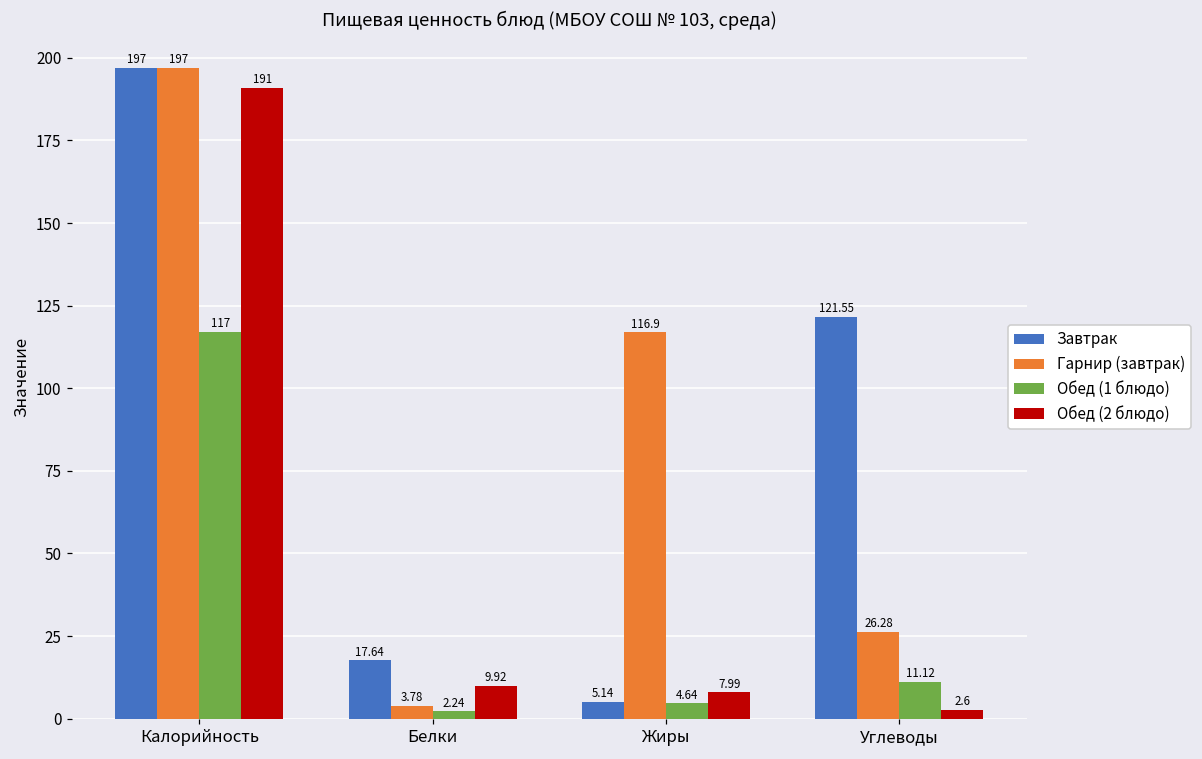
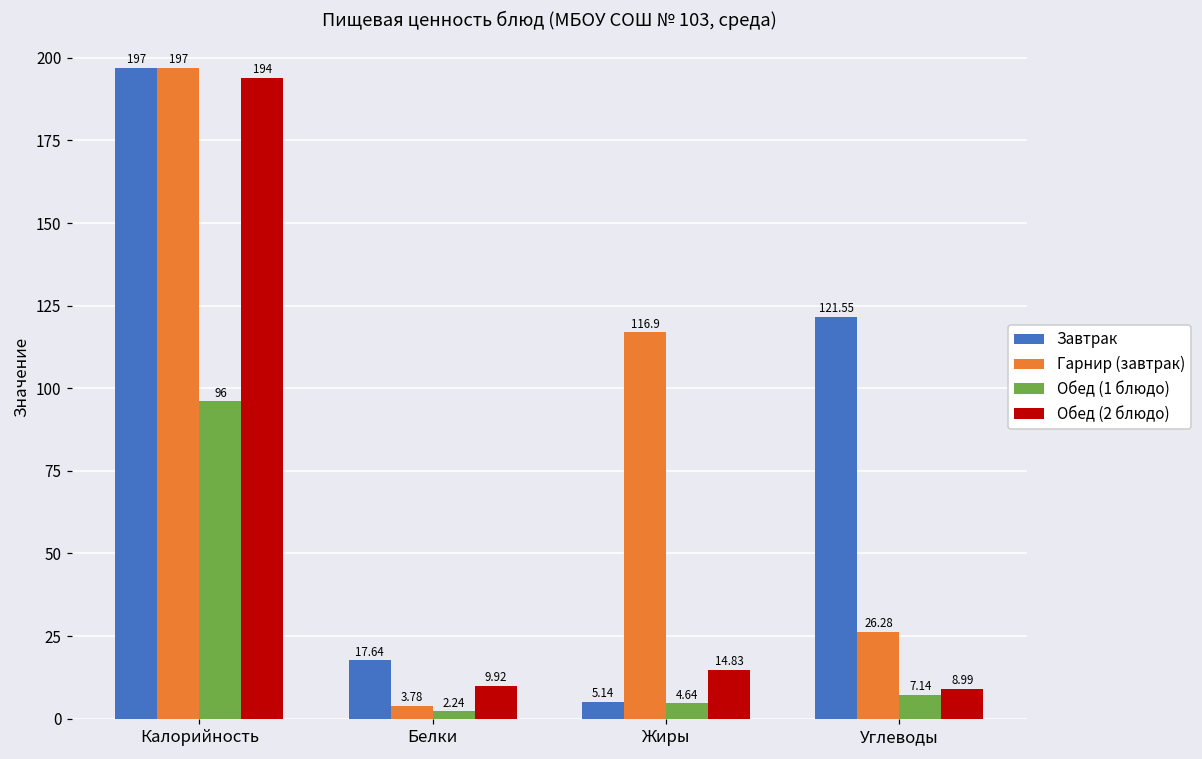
Обед (1 блюдо), Калорийность: 117 -> 96
Обед (2 блюдо), Калорийность: 191 -> 194
Обед (2 блюдо), Жиры: 7.99 -> 14.83
Обед (1 блюдо), Углеводы: 11.12 -> 7.14
Обед (2 блюдо), Углеводы: 2.6 -> 8.99
